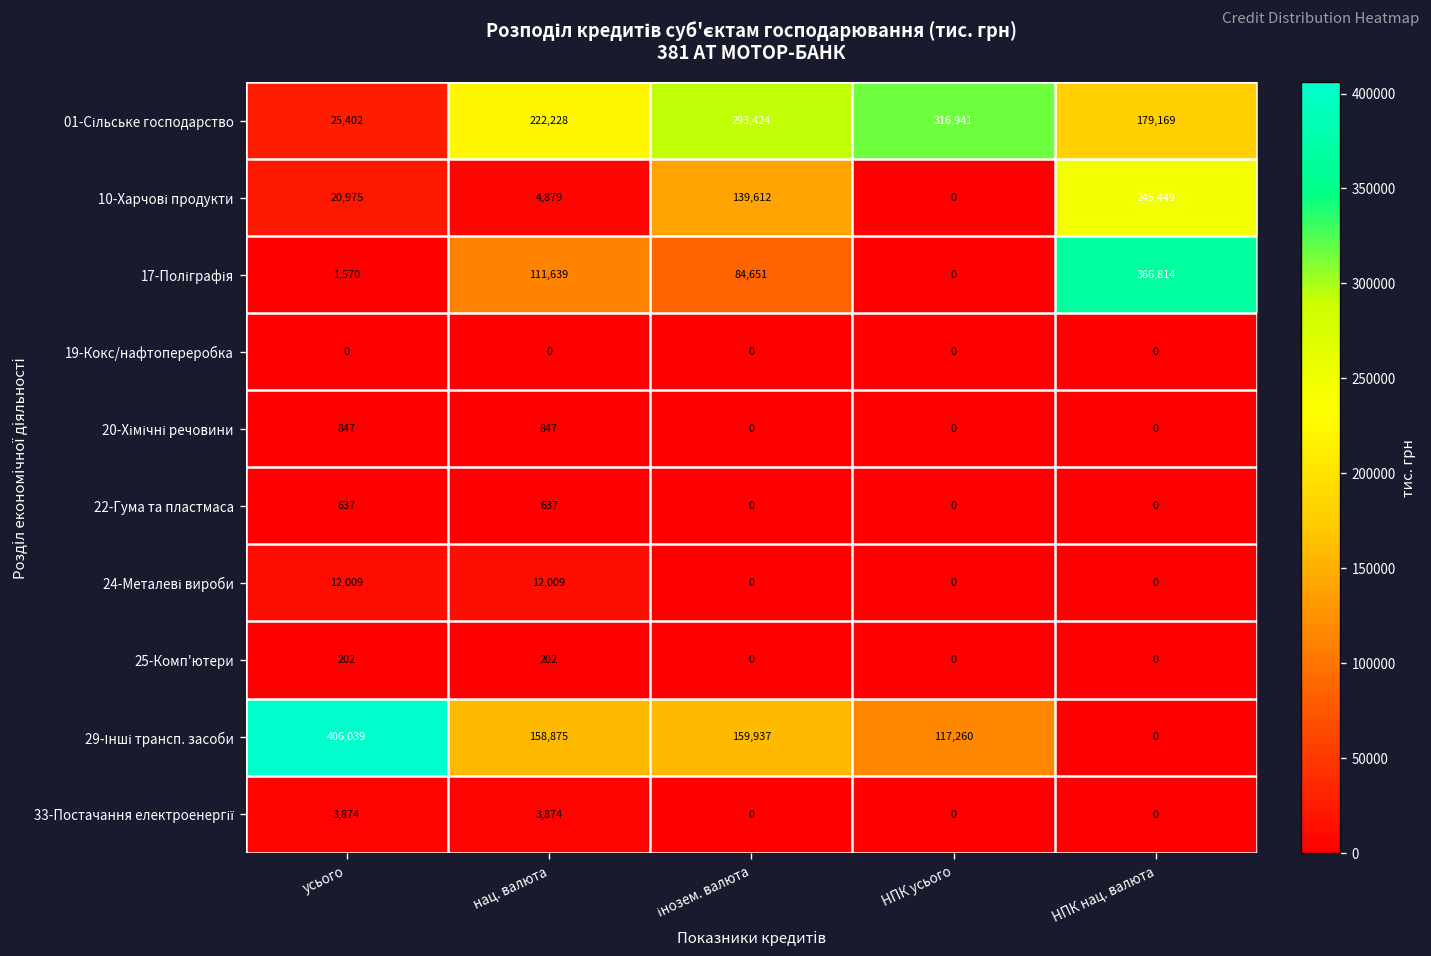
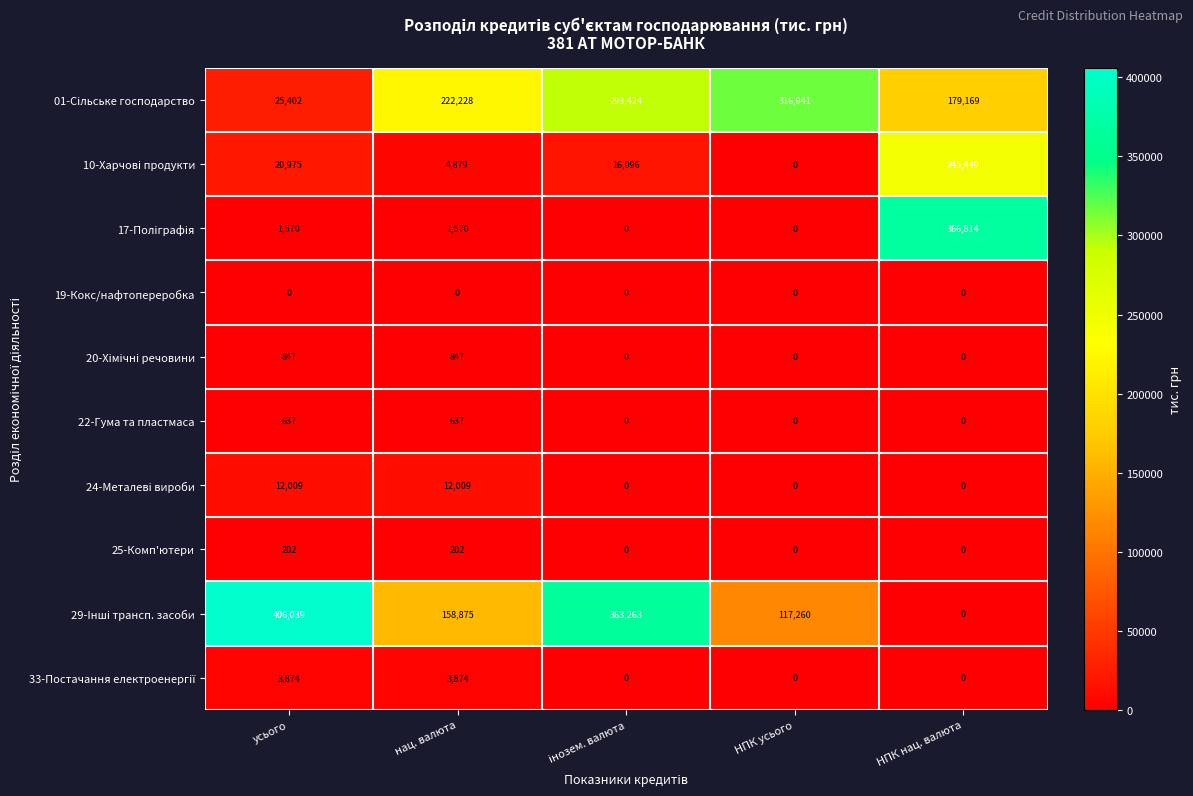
10-Харчові продукти, інозем. валюта: 139,612 -> 16,096
17-Поліграфія, нац. валюта: 111,639 -> 1,570
17-Поліграфія, інозем. валюта: 84,651 -> 0
29-Інші трансп. засоби, інозем. валюта: 159,937 -> 363,263
